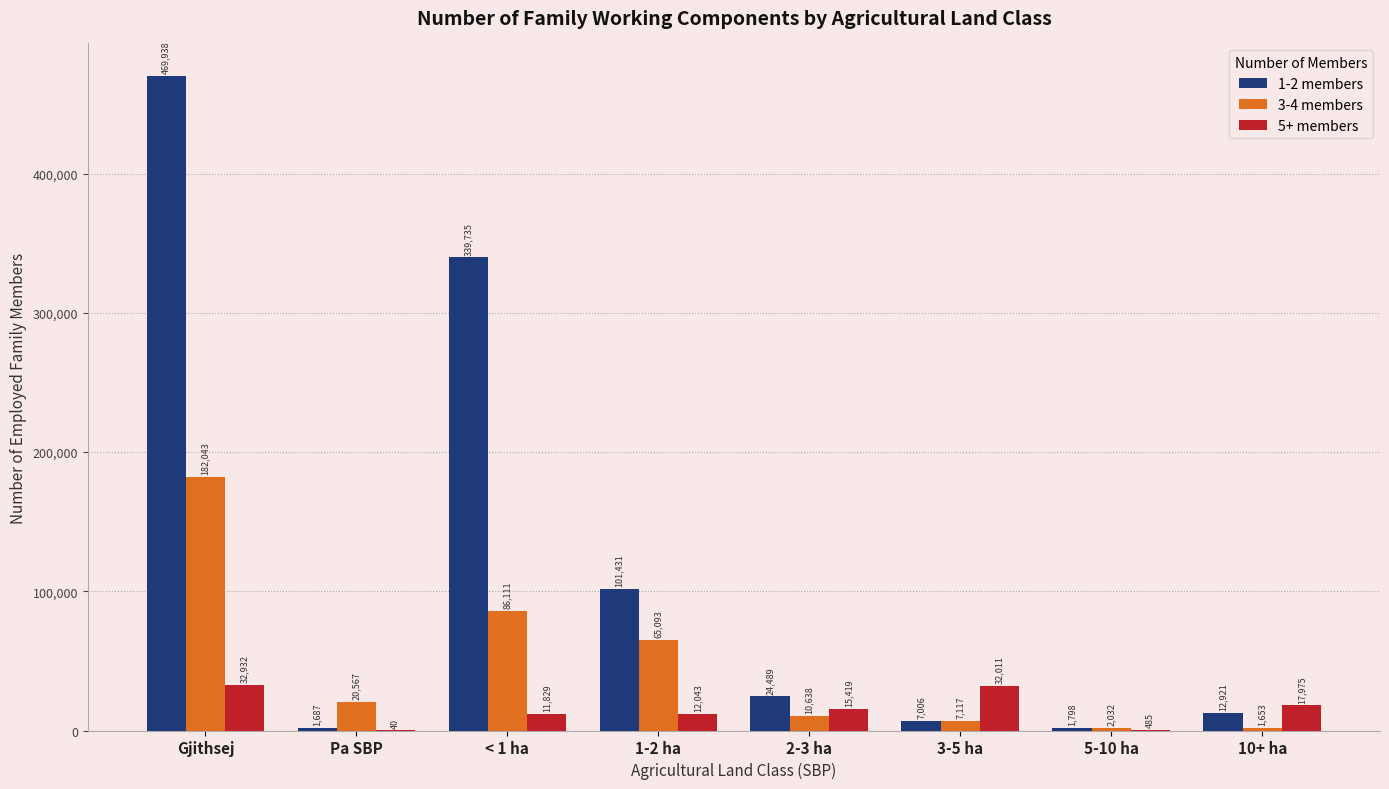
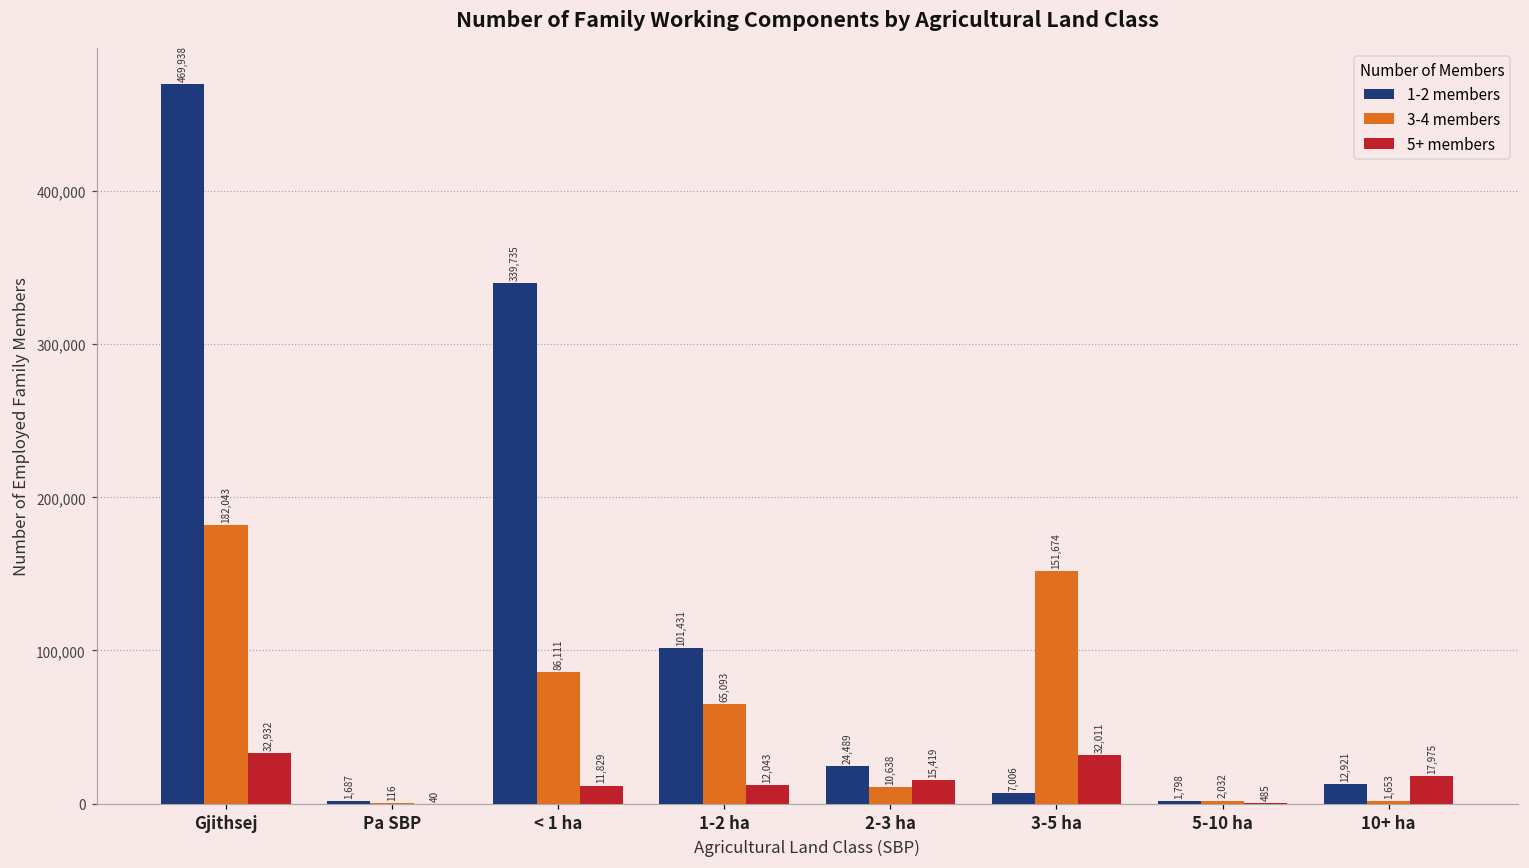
3-4 members, Pa SBP: 20,567 -> 116
3-4 members, 3-5 ha: 7,117 -> 151,674
